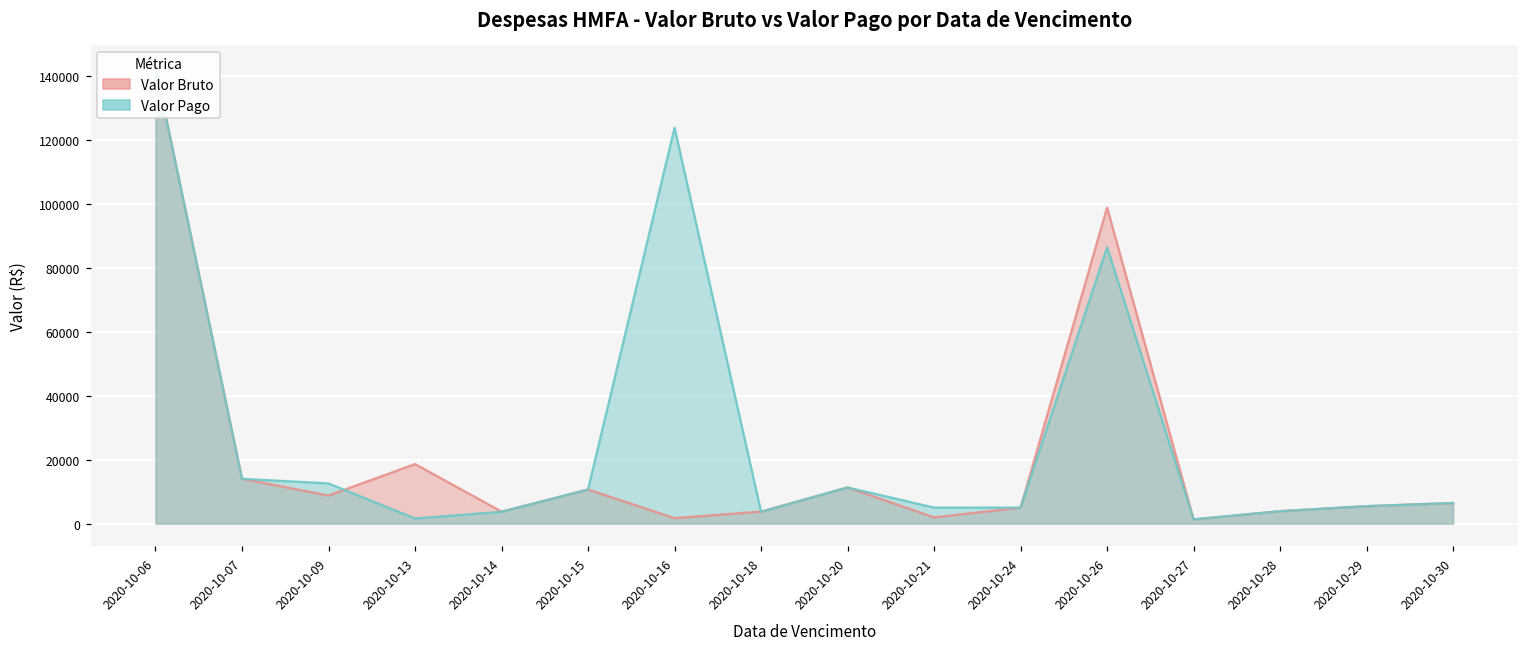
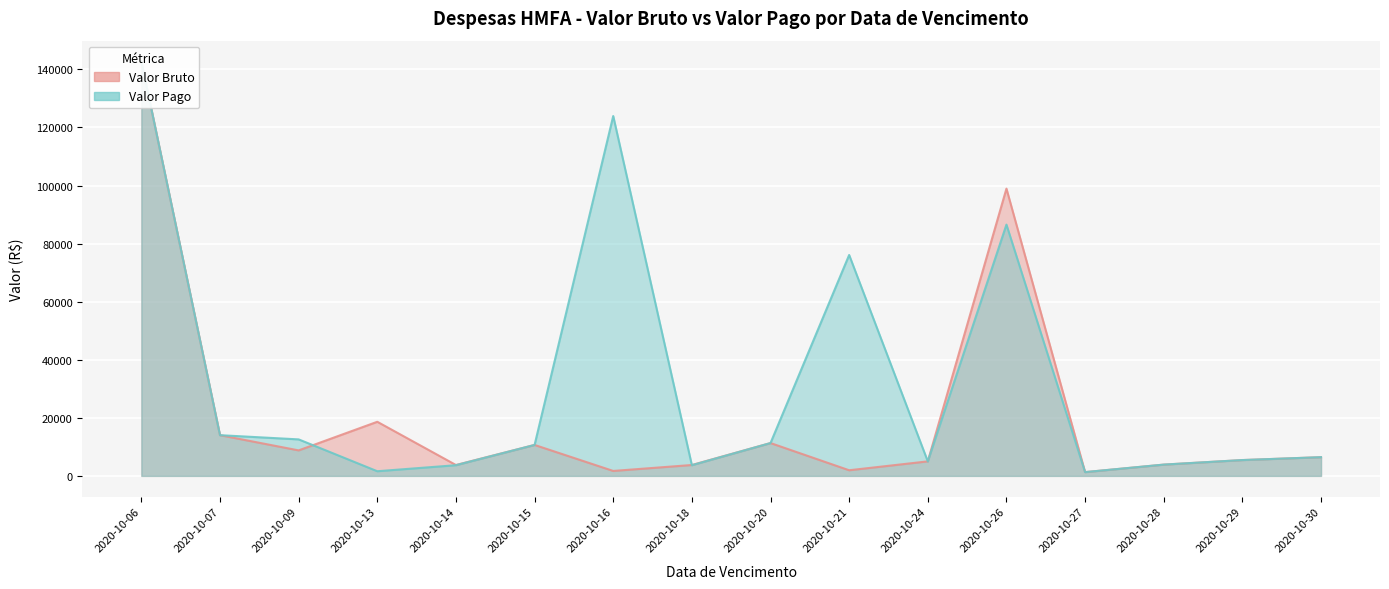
Valor Pago, 2020-10-21: 5000 -> 76000
